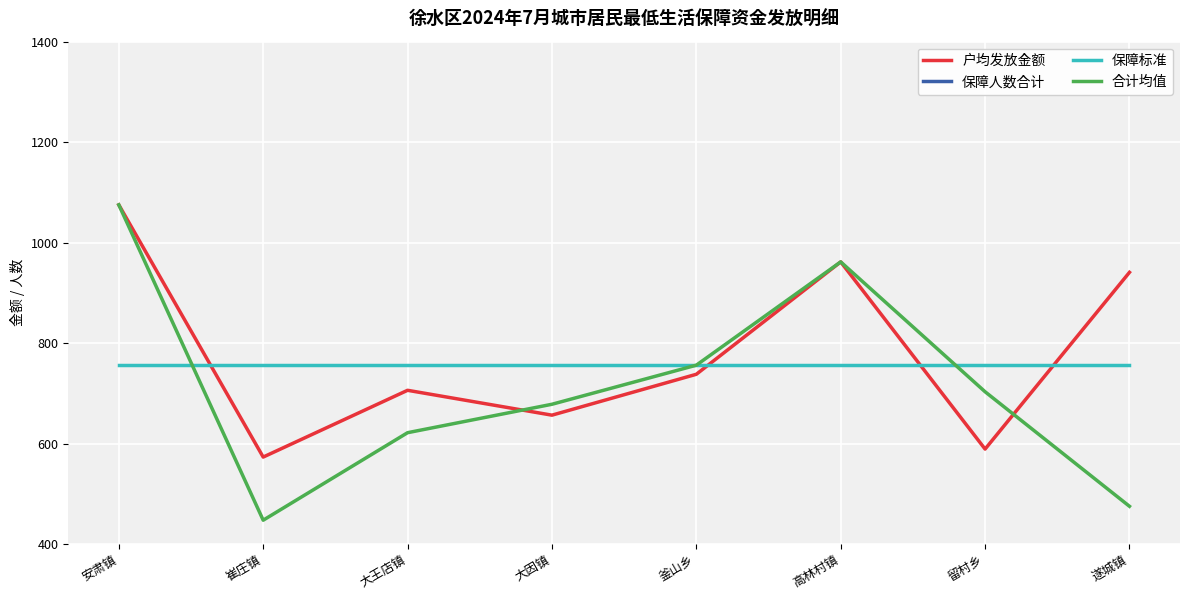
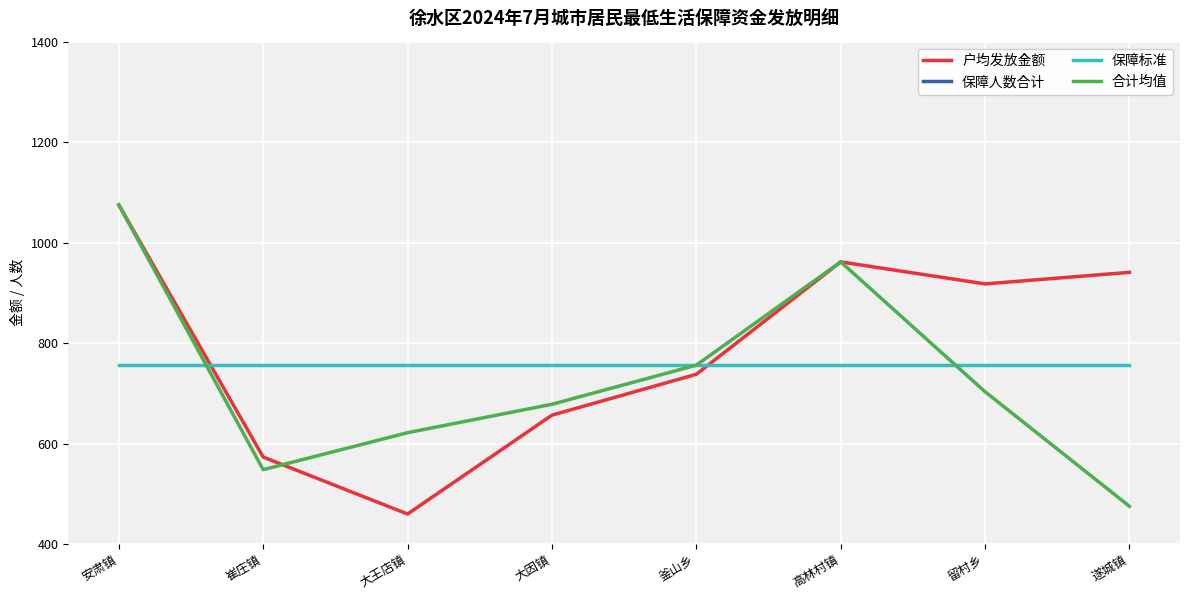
合计均值, 崔庄镇: 450 -> 550
户均发放金额, 大王店镇: 710 -> 460
户均发放金额, 留村乡: 590 -> 920
